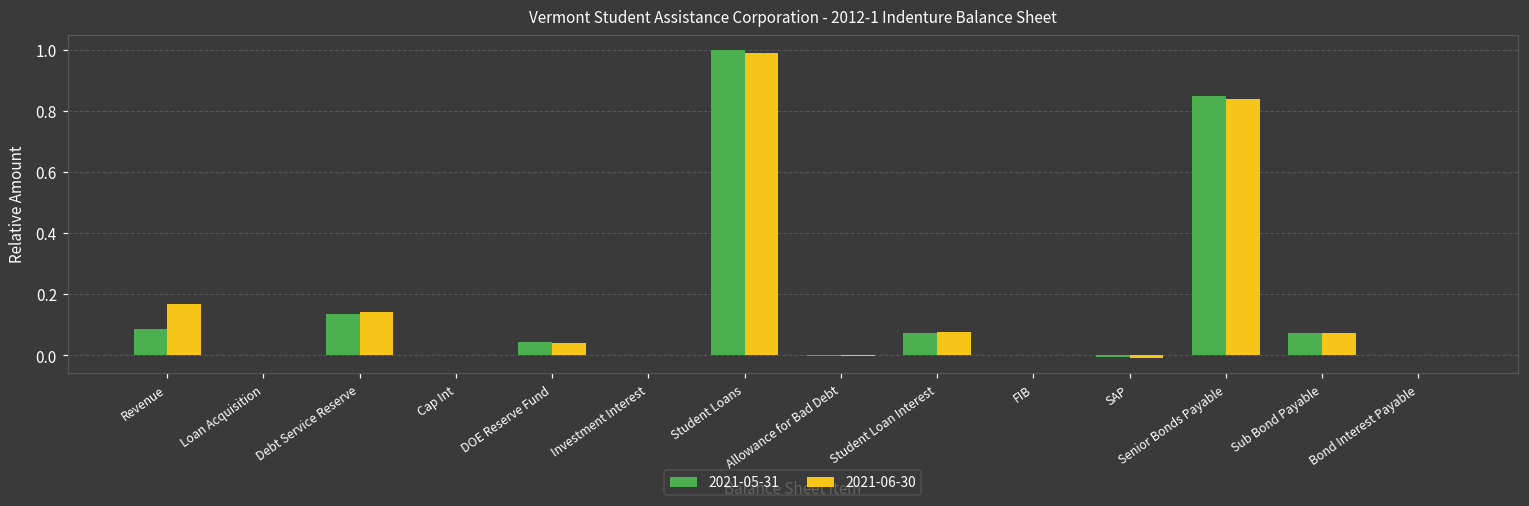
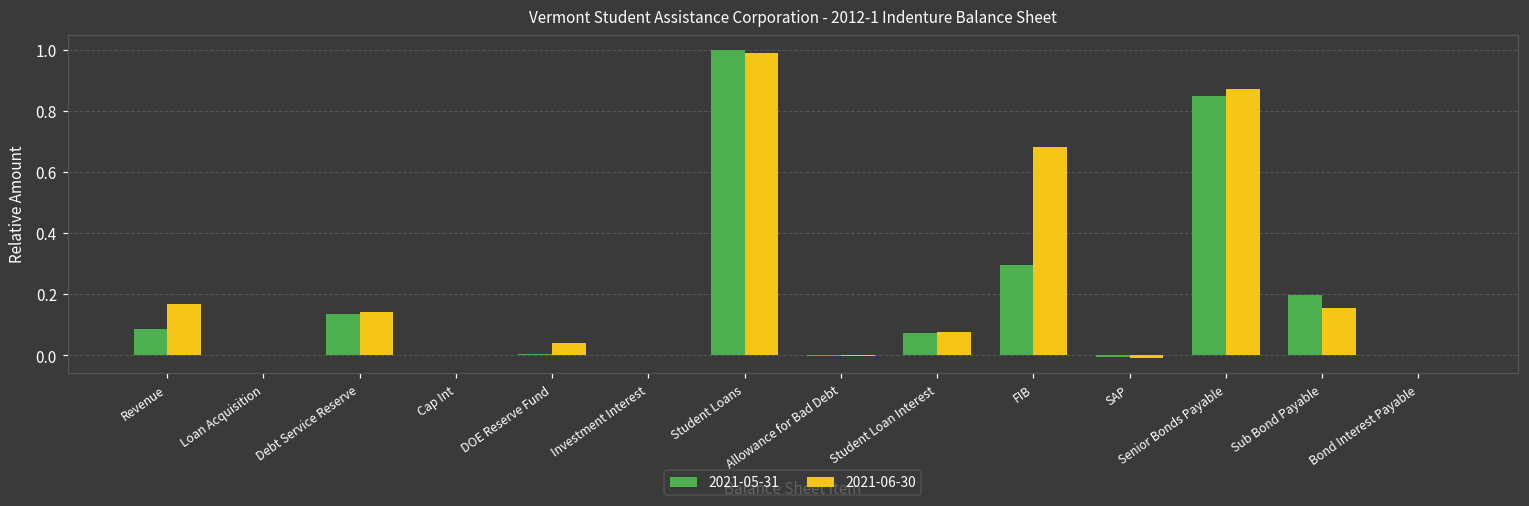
2021-05-31, DOE Reserve Fund: 0.04 -> 0.01
2021-05-31, FIB: 0.00 -> 0.30
2021-06-30, FIB: 0.00 -> 0.68
2021-06-30, Senior Bonds Payable: 0.84 -> 0.87
2021-05-31, Sub Bond Payable: 0.07 -> 0.20
2021-06-30, Sub Bond Payable: 0.07 -> 0.15
